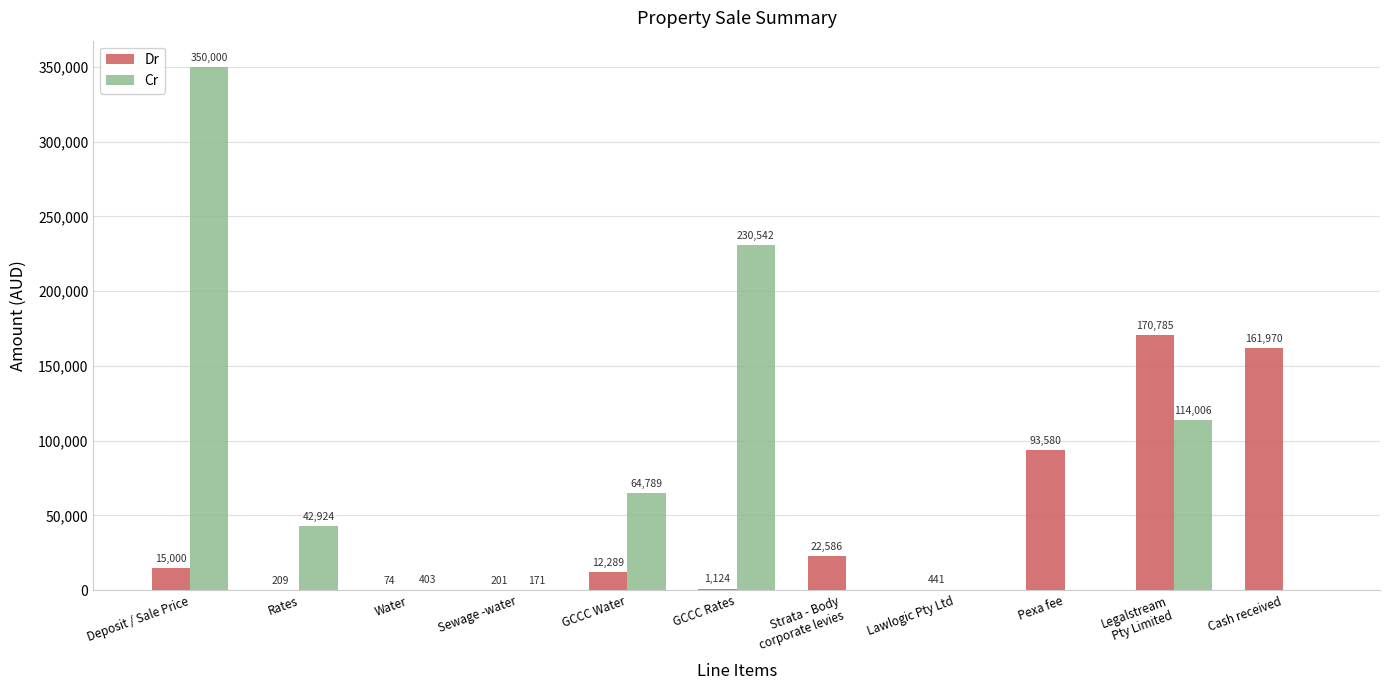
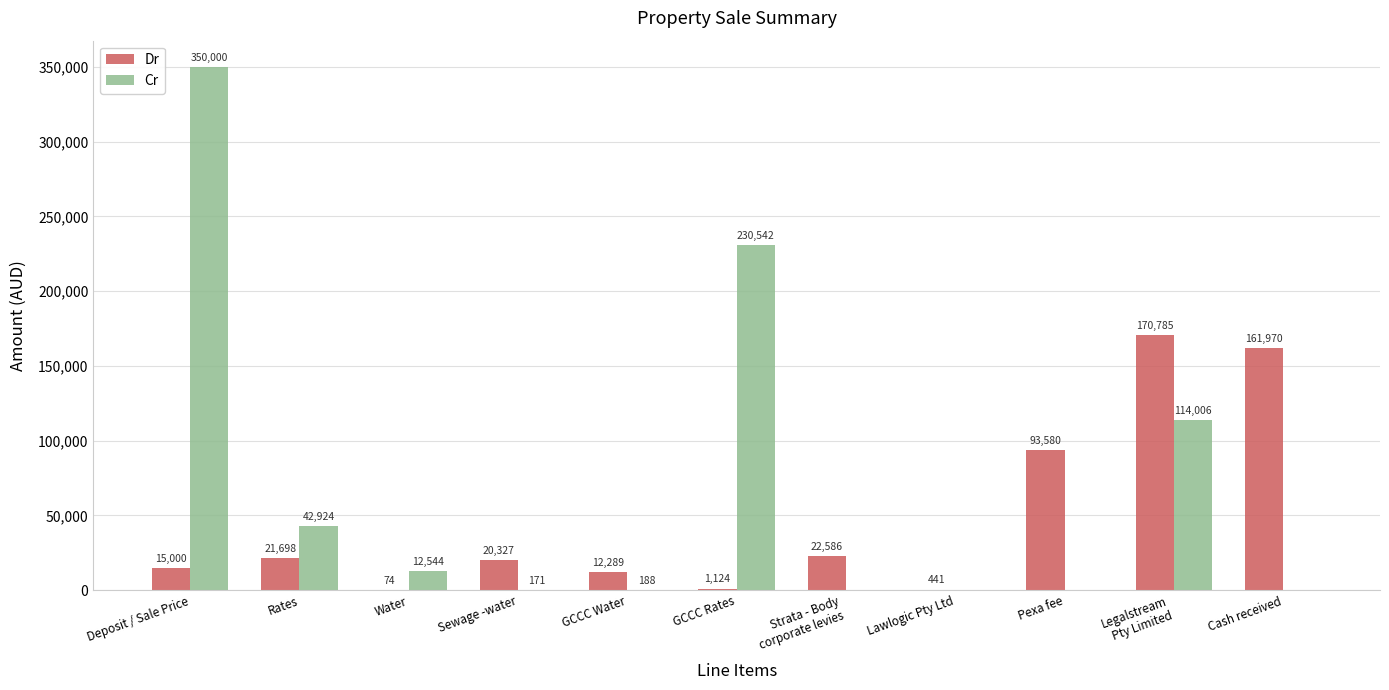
Dr, Rates: 209 -> 21,698
Cr, Water: 403 -> 12,544
Dr, Sewage -water: 201 -> 20,327
Cr, GCCC Water: 64,789 -> 188
